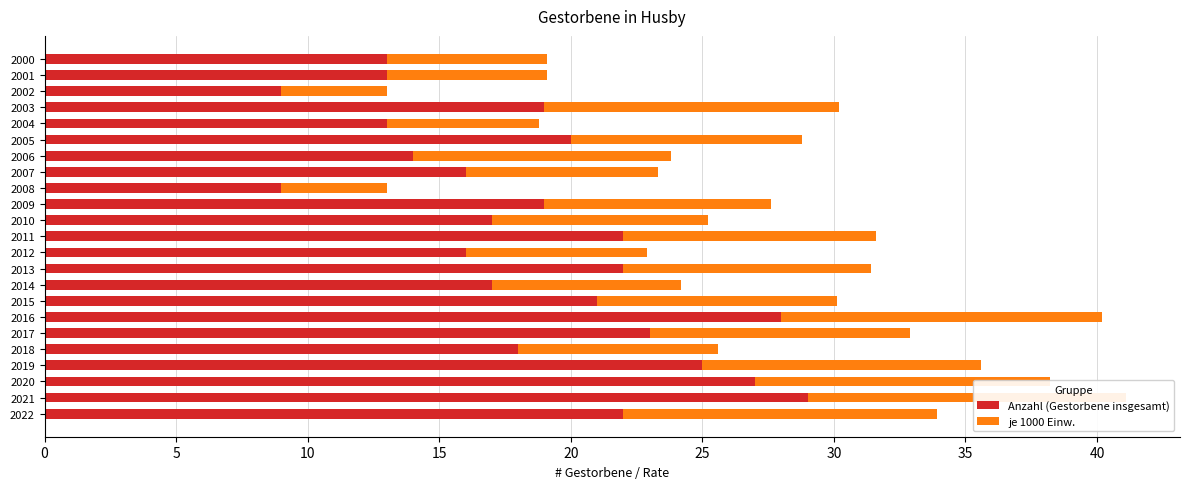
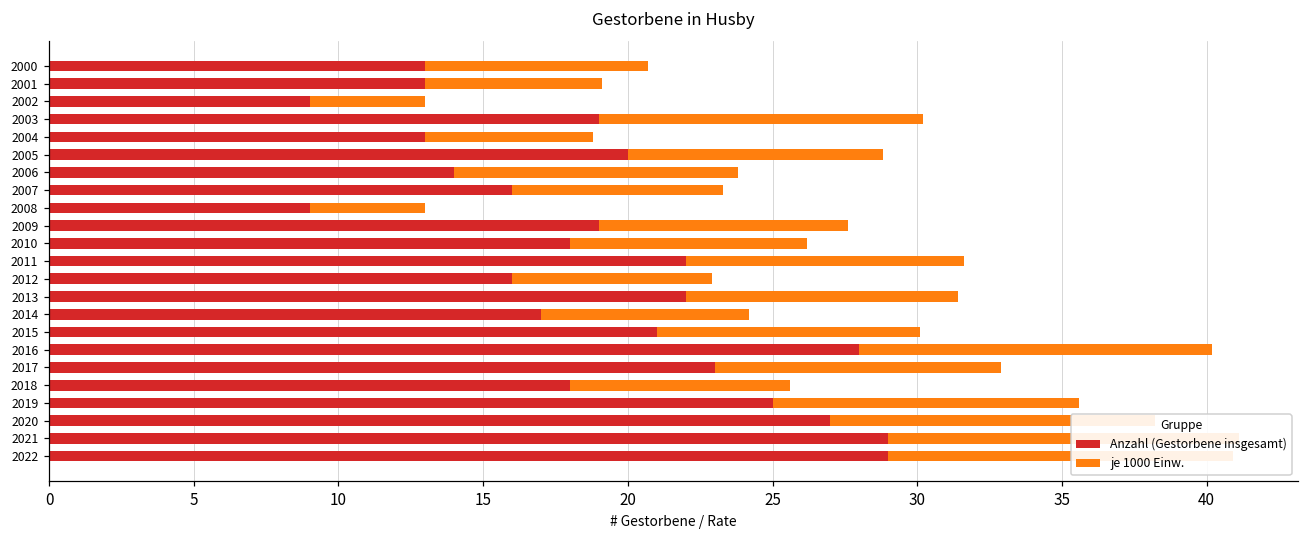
je 1000 Einw., 2000: 6.1 -> 7.7
Anzahl (Gestorbene insgesamt), 2010: 17 -> 18
Anzahl (Gestorbene insgesamt), 2022: 22 -> 29
